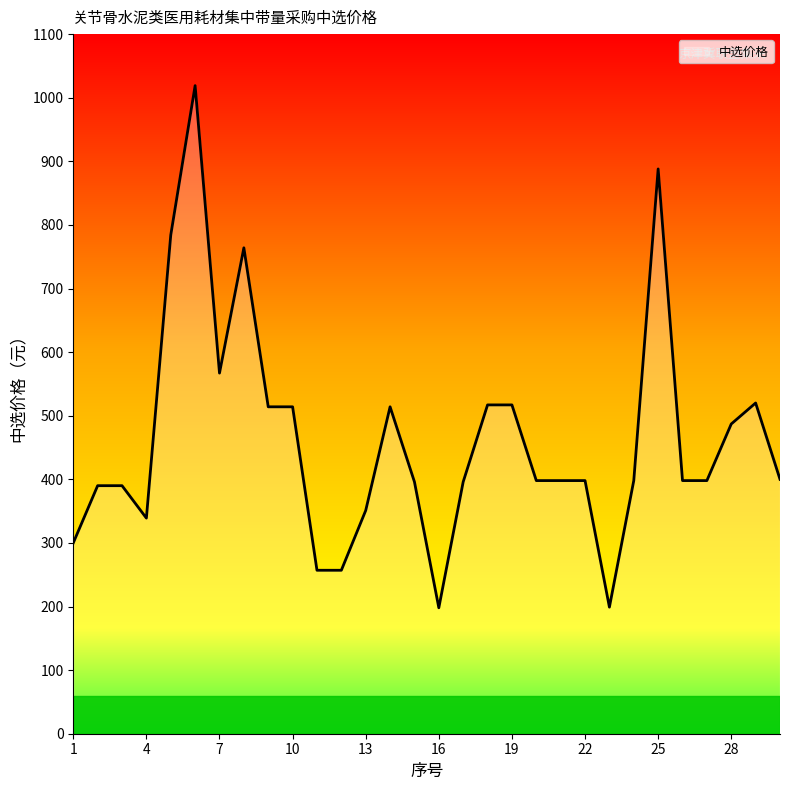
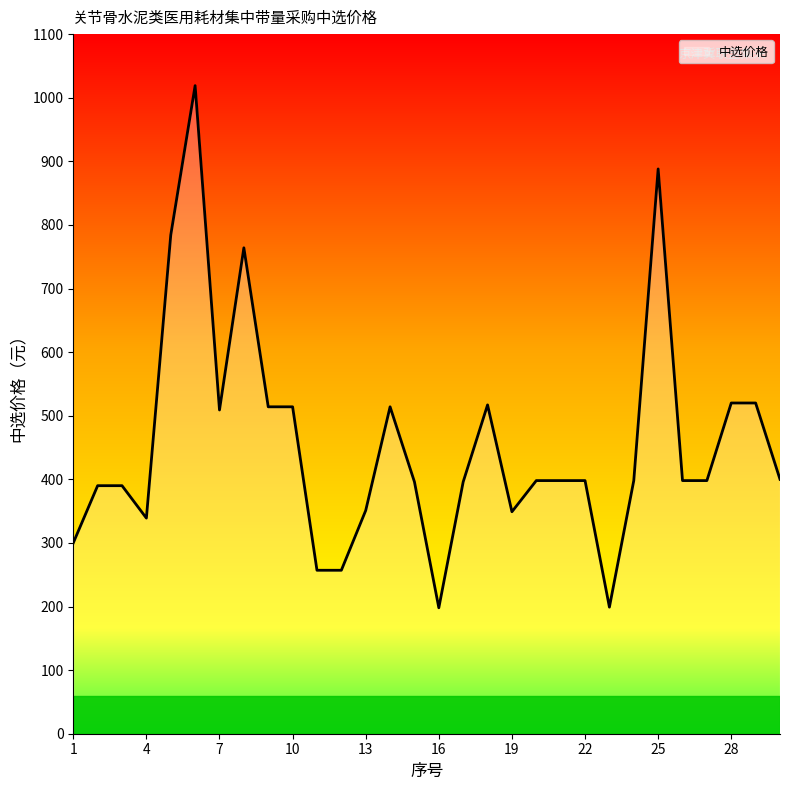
7: 570 -> 510
19: 520 -> 350
28: 490 -> 520
